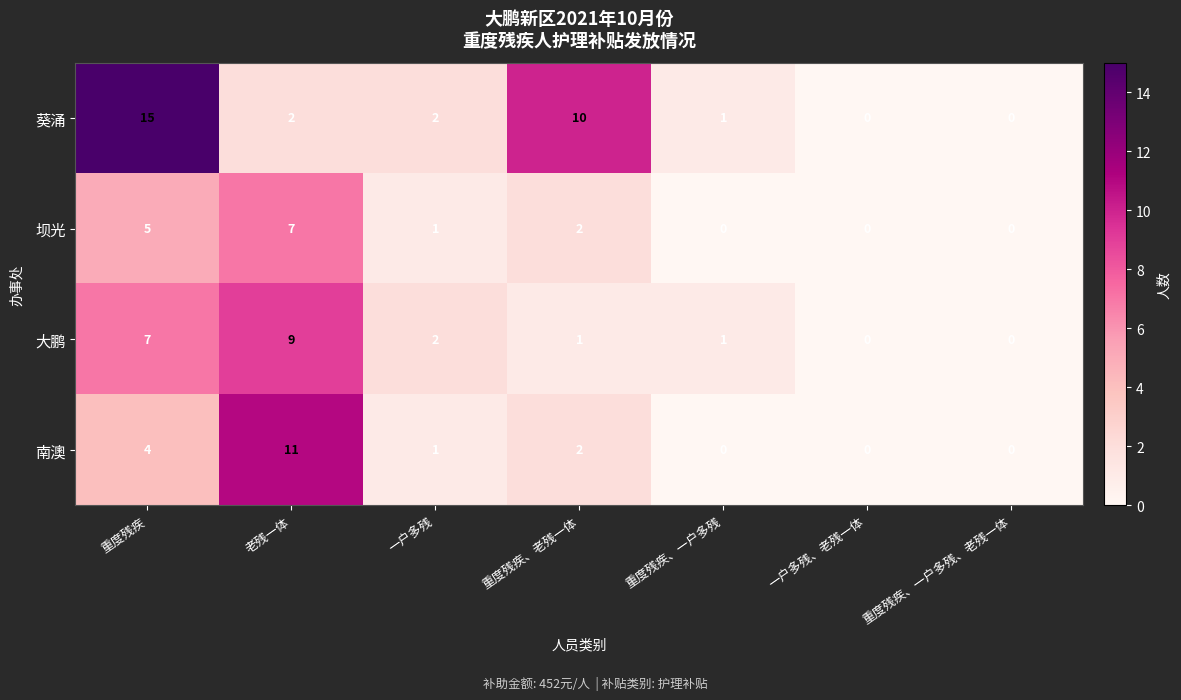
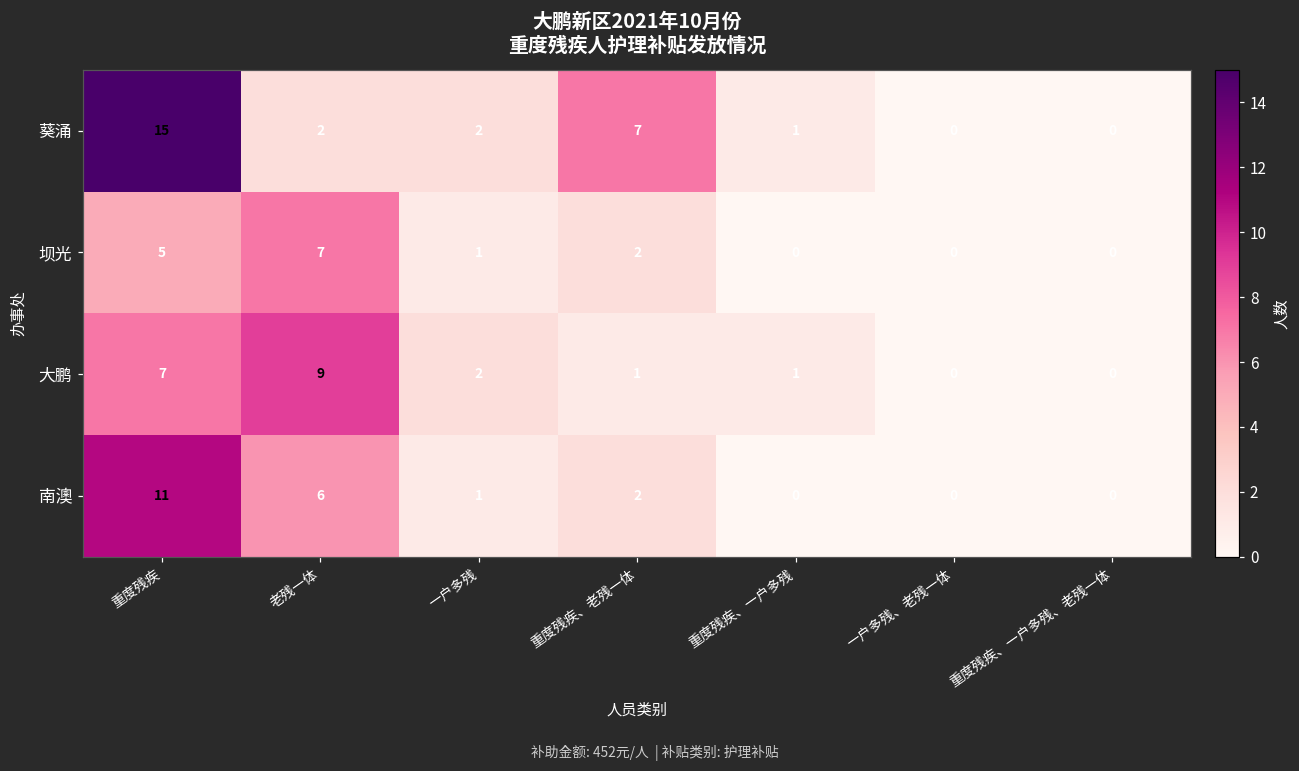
葵涌, 重度残疾、老残一体: 10 -> 7
南澳, 重度残疾: 4 -> 11
南澳, 老残一体: 11 -> 6
